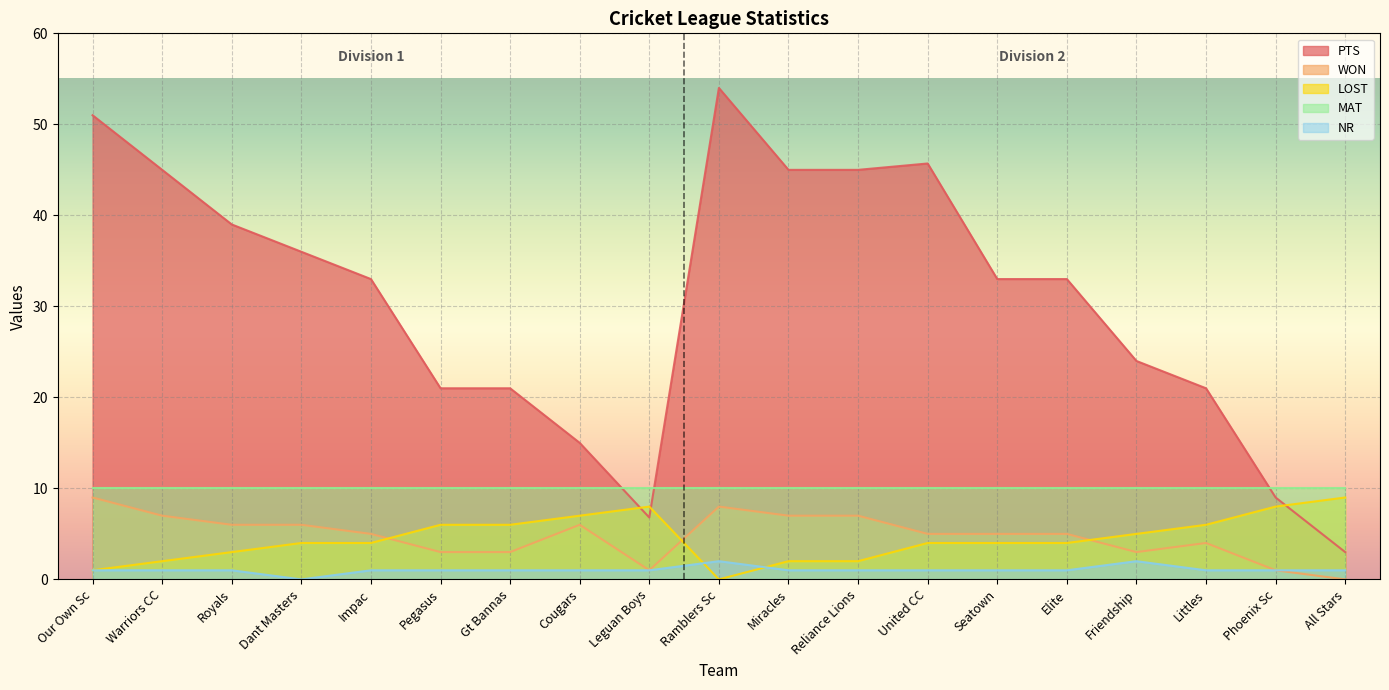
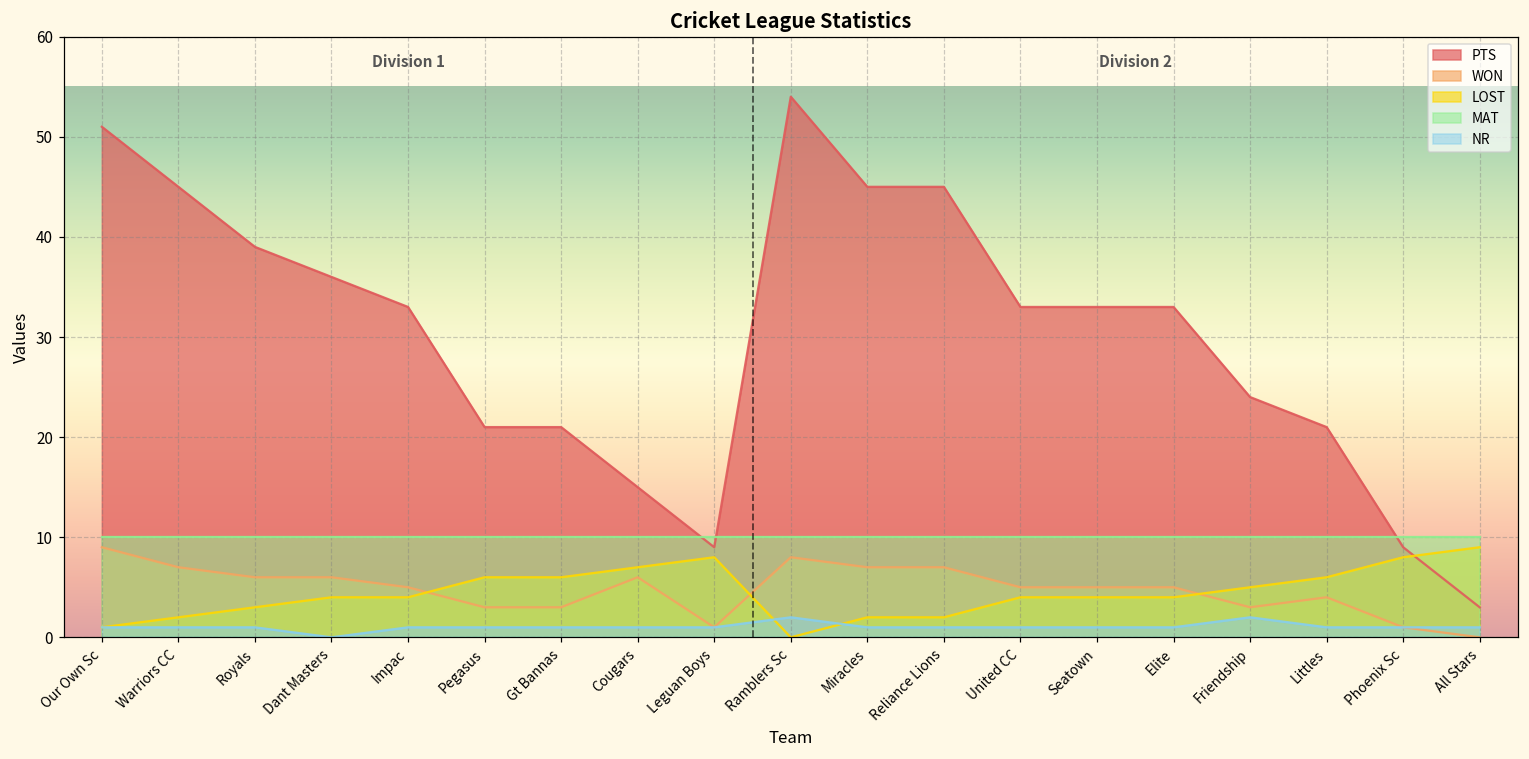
PTS, Leguan Boys: 7 -> 9
PTS, United CC: 46 -> 33
